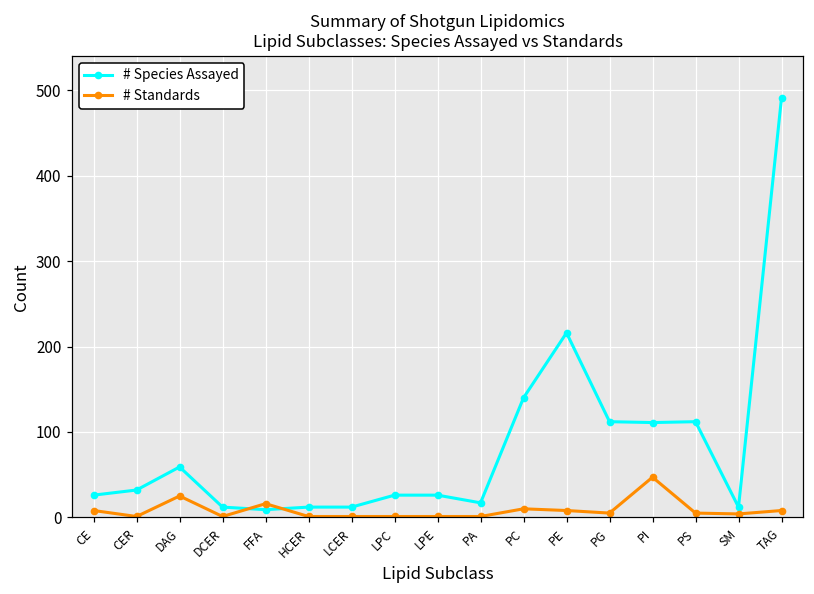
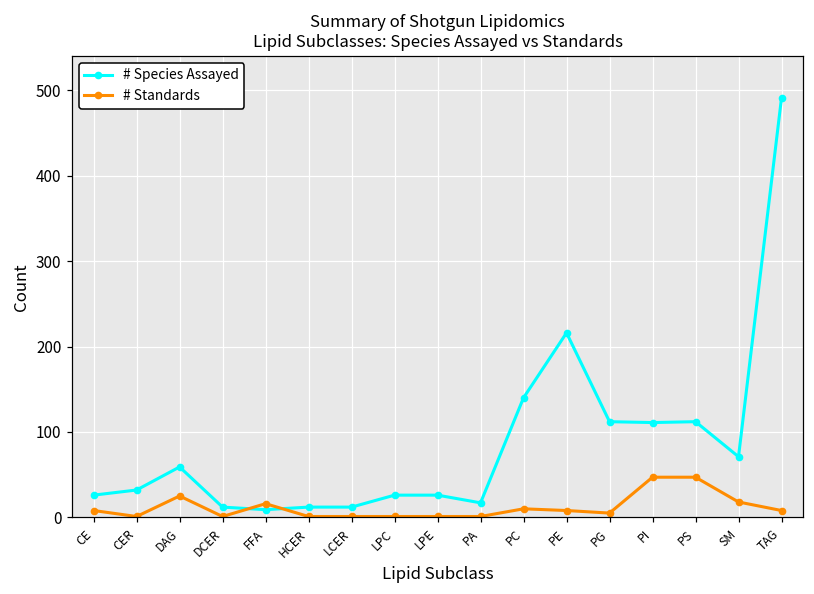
# Standards, PS: 10 -> 50
# Species Assayed, SM: 10 -> 70
# Standards, SM: 0 -> 20
